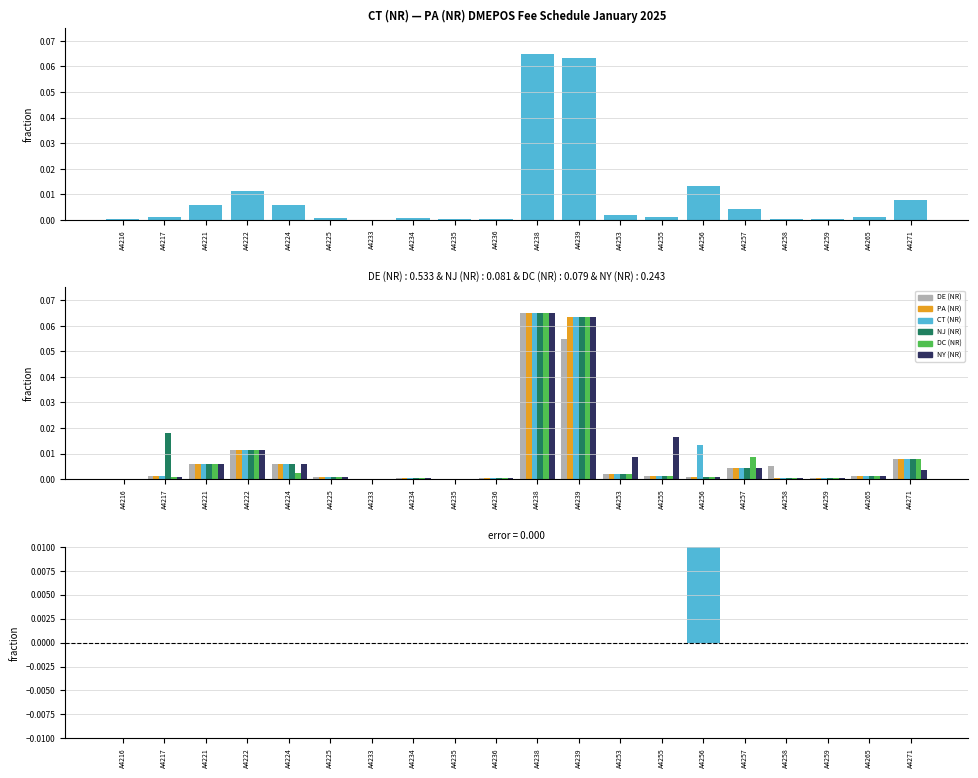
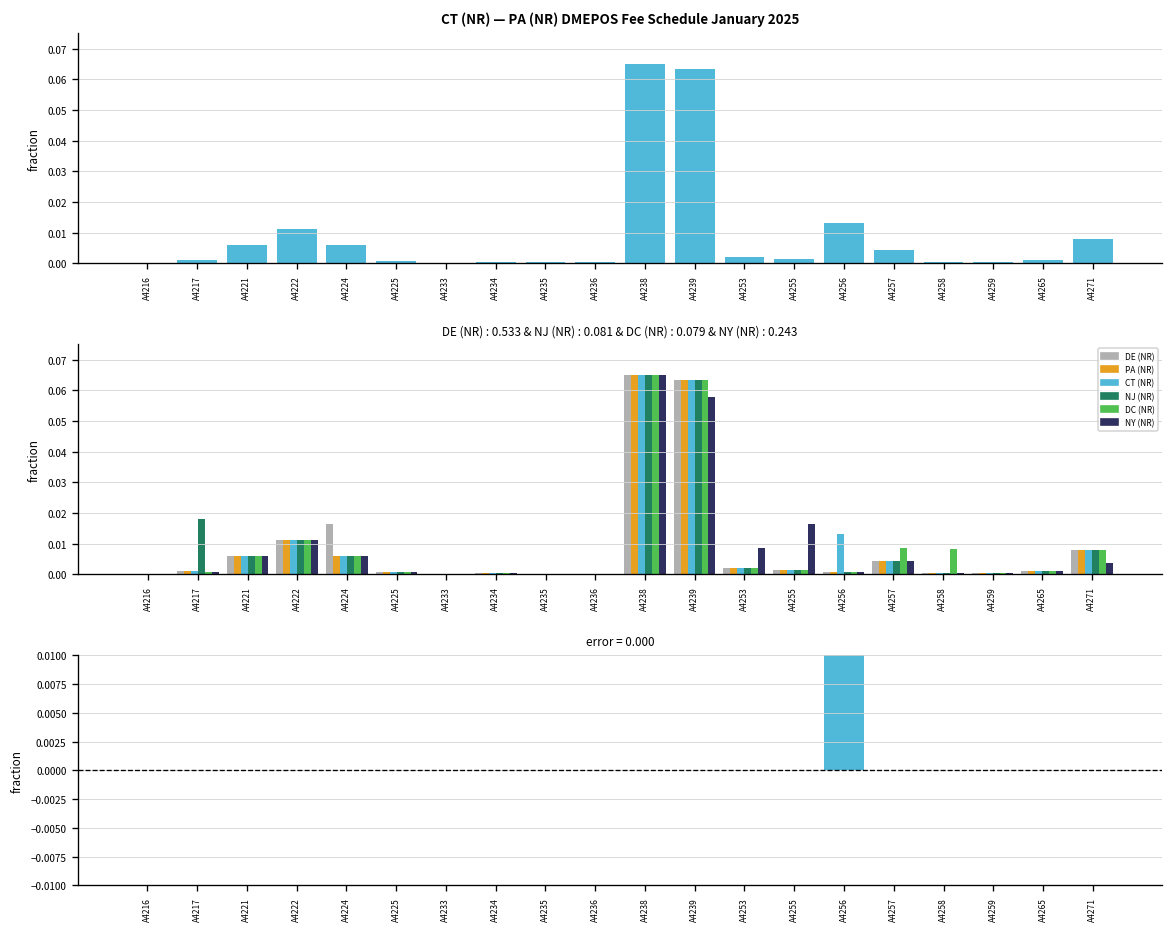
DE (NR) : 0.533 & NJ (NR) : 0.081 & DC (NR) : 0.079 & NY (NR) : 0.243, DE (NR), A4224: 0.006 -> 0.016
DE (NR) : 0.533 & NJ (NR) : 0.081 & DC (NR) : 0.079 & NY (NR) : 0.243, DC (NR), A4224: 0.002 -> 0.006
DE (NR) : 0.533 & NJ (NR) : 0.081 & DC (NR) : 0.079 & NY (NR) : 0.243, DE (NR), A4239: 0.055 -> 0.063
DE (NR) : 0.533 & NJ (NR) : 0.081 & DC (NR) : 0.079 & NY (NR) : 0.243, NY (NR), A4239: 0.063 -> 0.058
DE (NR) : 0.533 & NJ (NR) : 0.081 & DC (NR) : 0.079 & NY (NR) : 0.243, DE (NR), A4258: 0.005 -> 0.001
DE (NR) : 0.533 & NJ (NR) : 0.081 & DC (NR) : 0.079 & NY (NR) : 0.243, DC (NR), A4258: 0.001 -> 0.008
